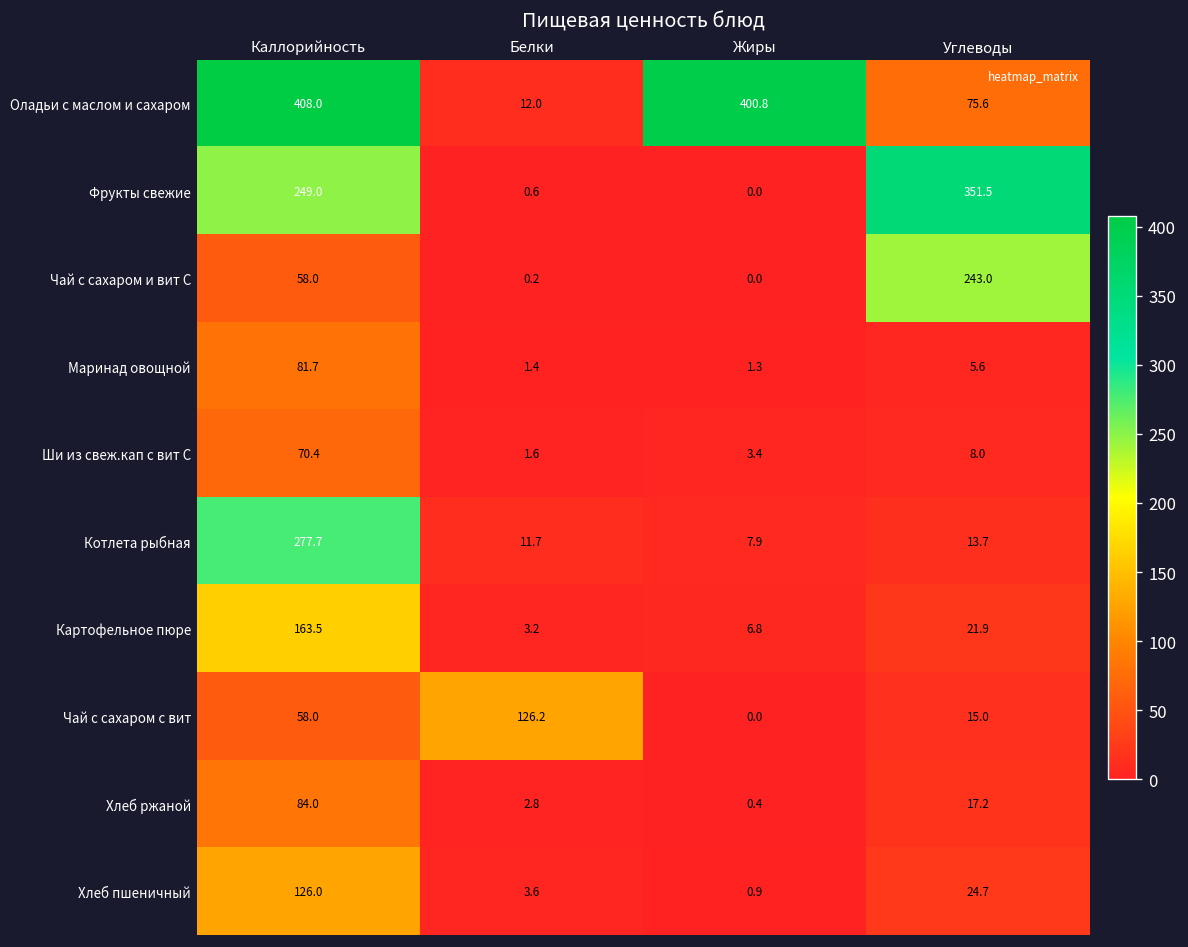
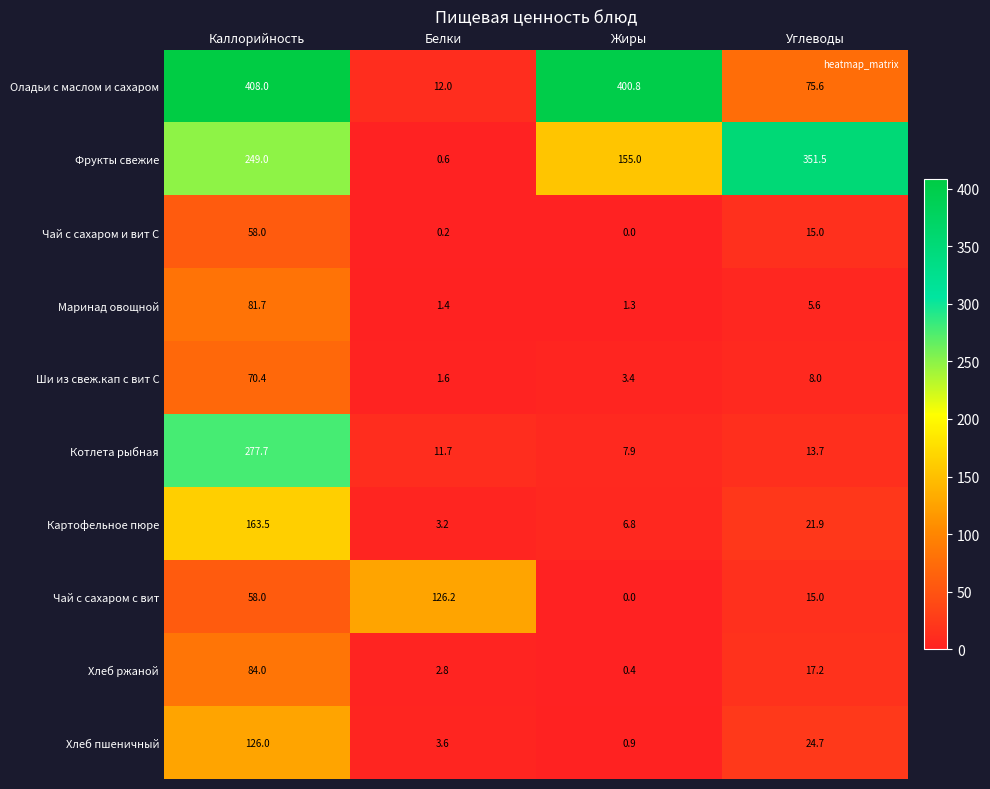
Фрукты свежие, Жиры: 0.0 -> 155.0
Чай с сахаром и вит С, Углеводы: 243.0 -> 15.0
